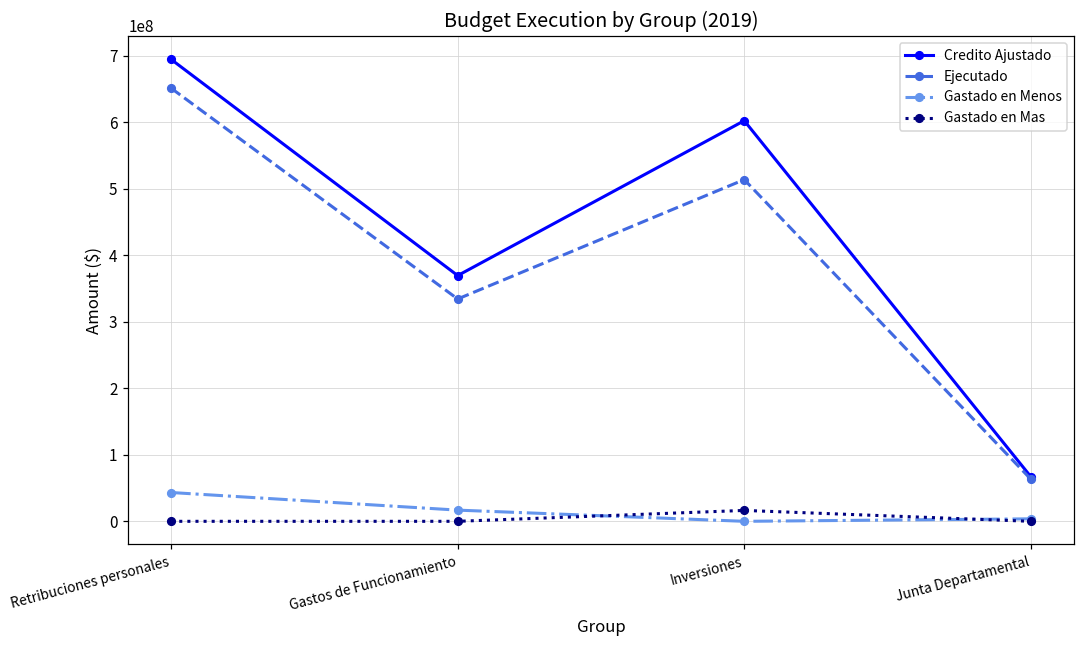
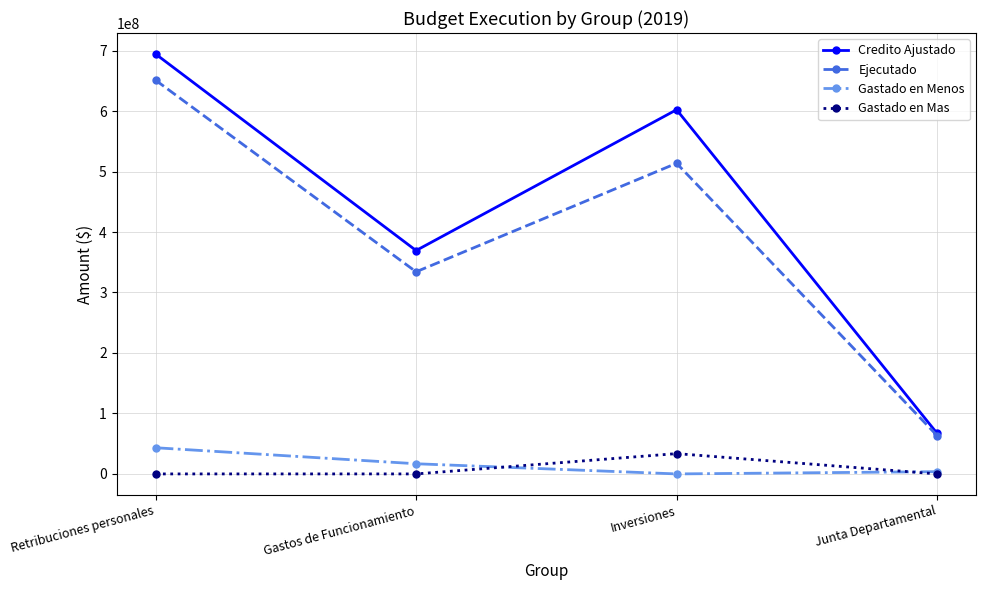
Gastado en Mas, Inversiones: 20000000 -> 30000000
